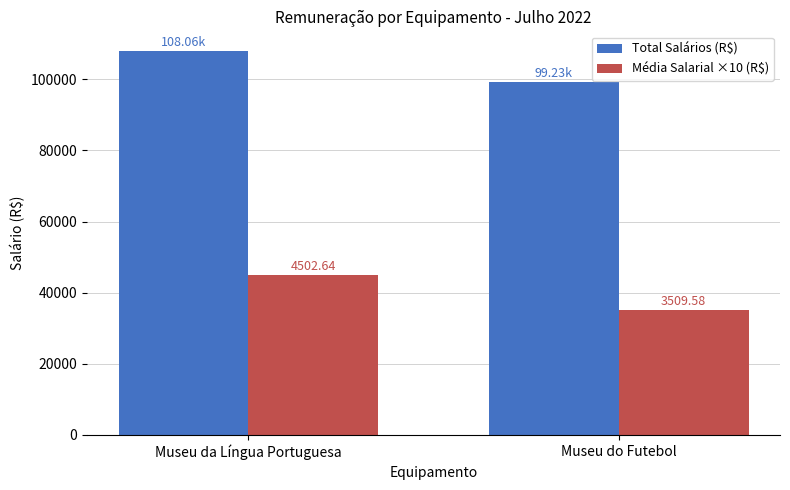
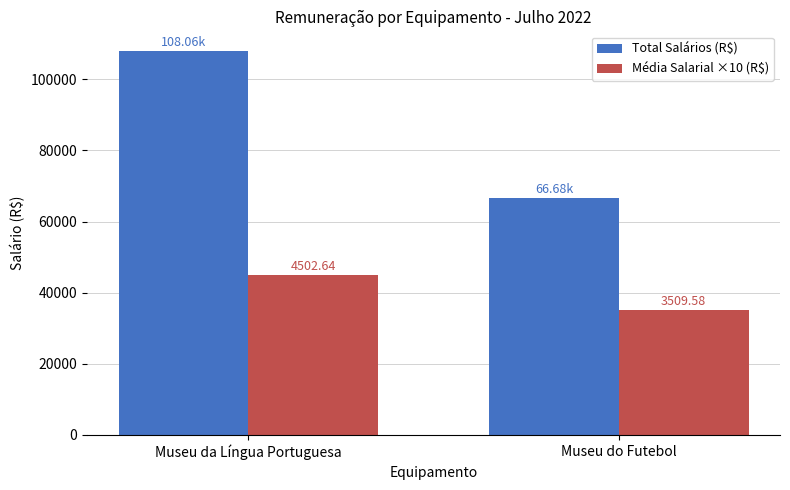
Total Salários (R$), Museu do Futebol: 99.23k -> 66.68k
